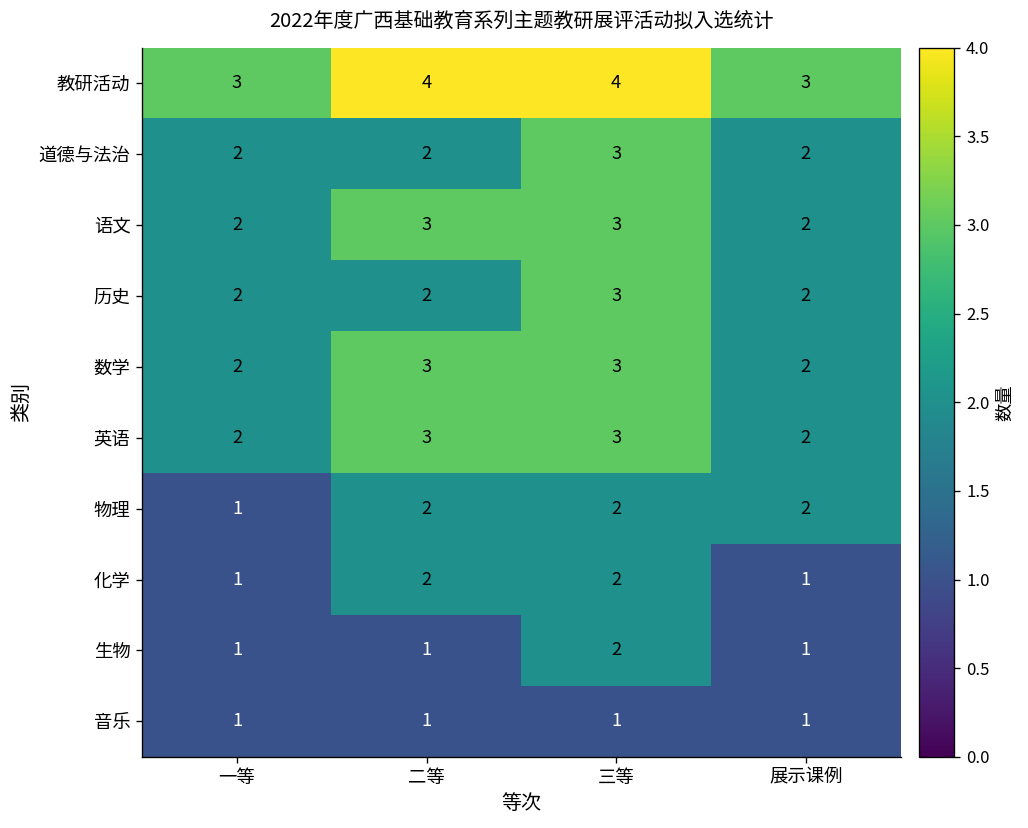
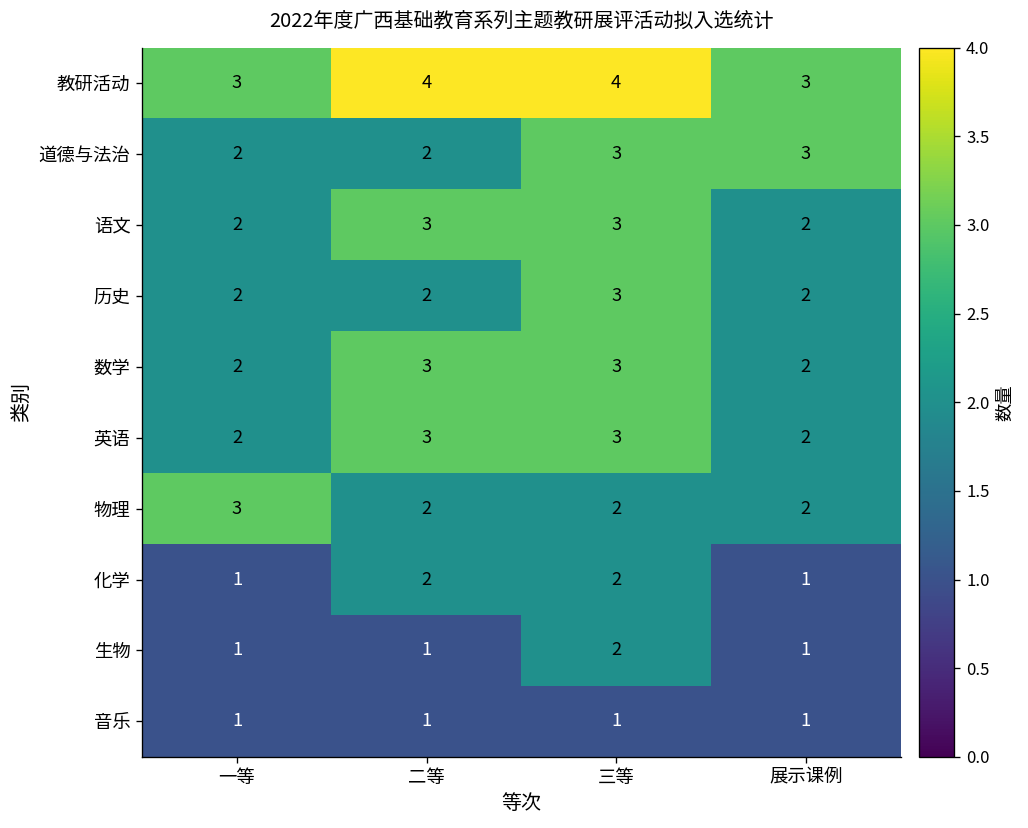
道德与法治, 展示课例: 2 -> 3
物理, 一等: 1 -> 3
